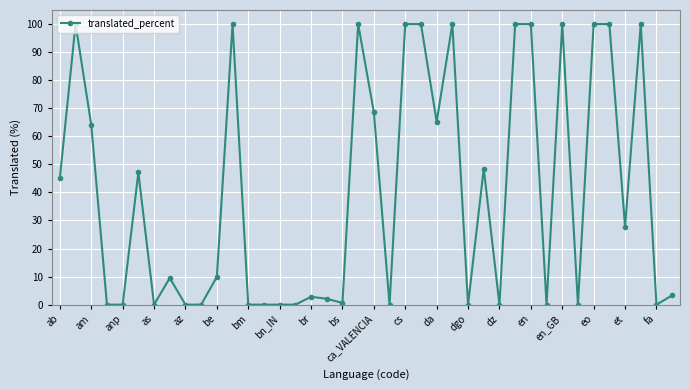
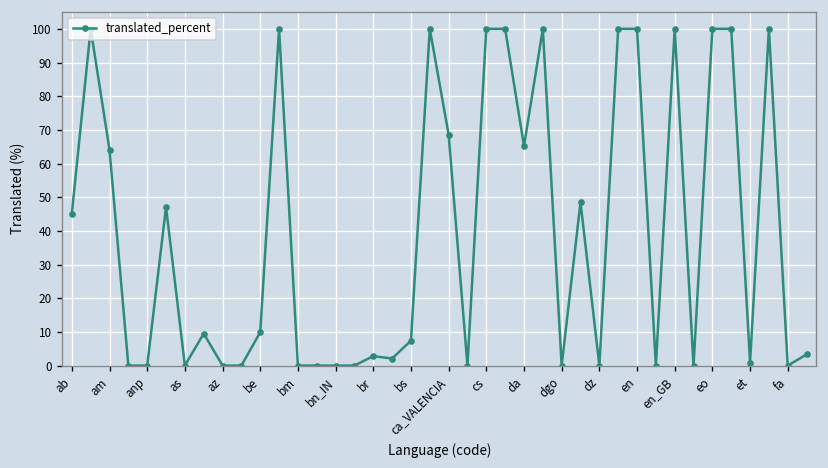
bs: 1 -> 7
et: 28 -> 1
